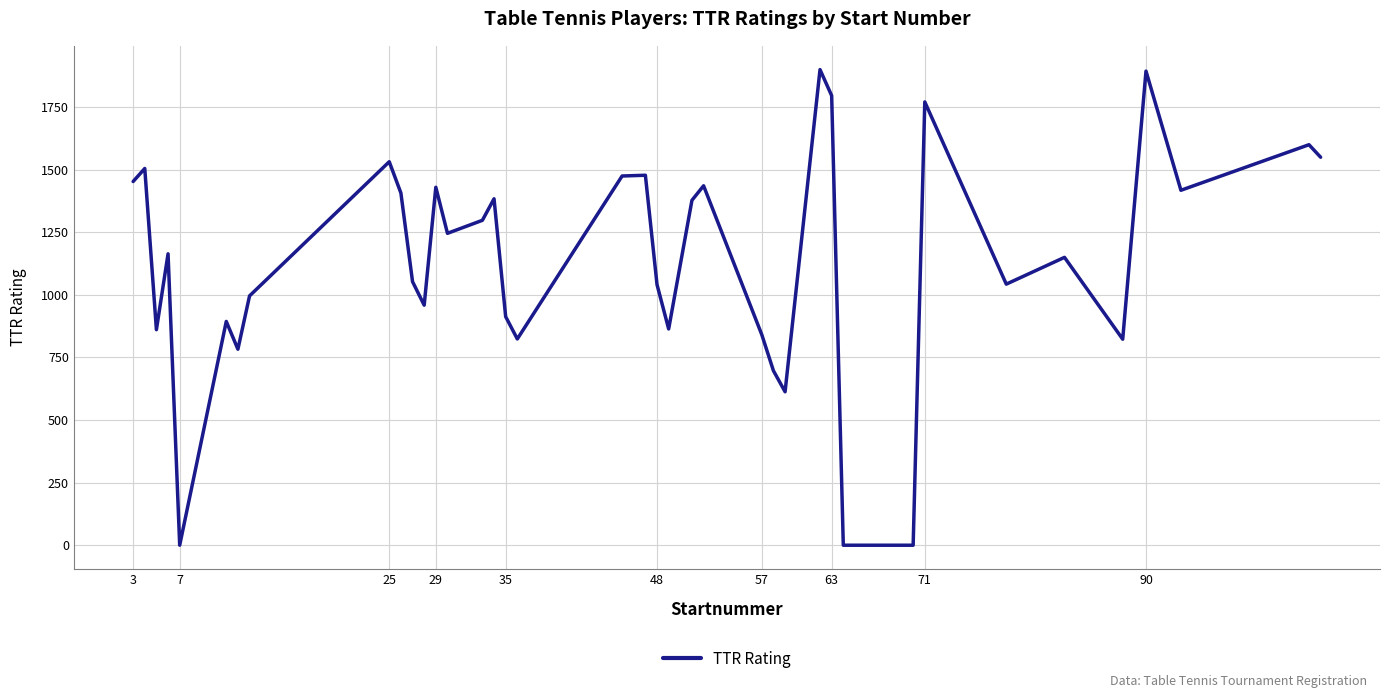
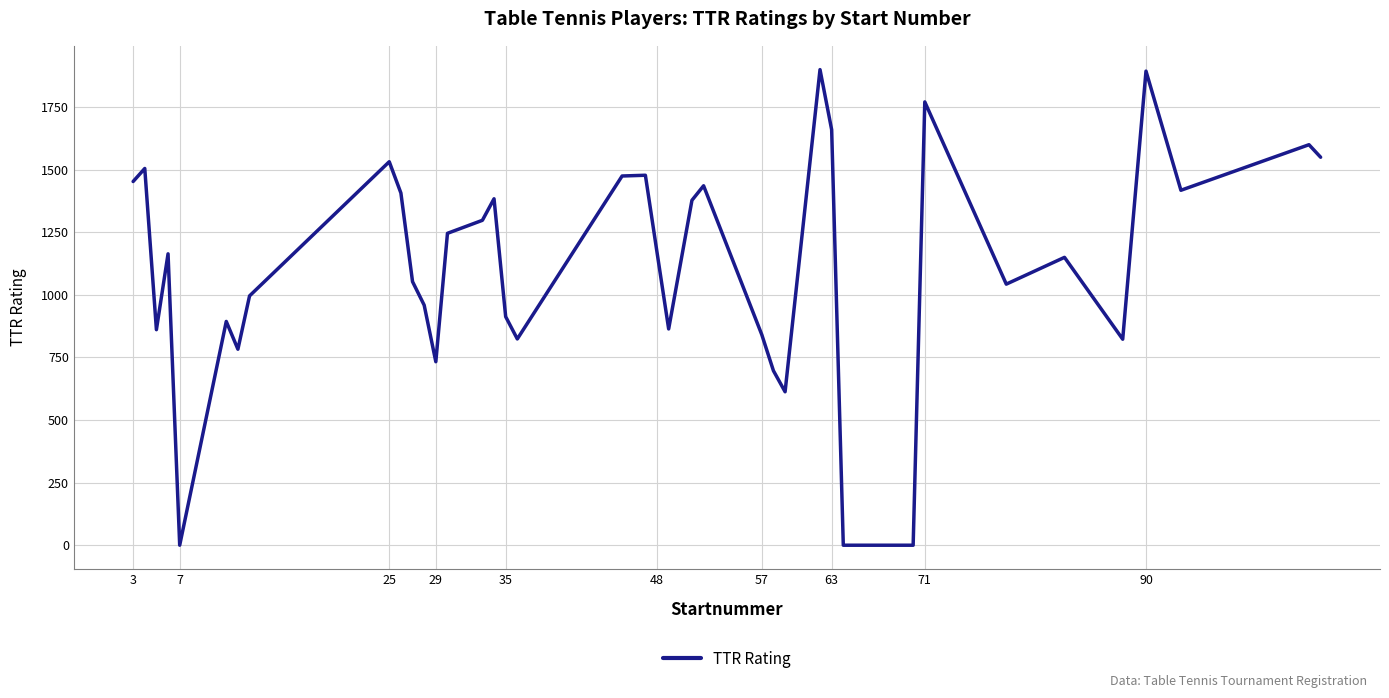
29: 1430 -> 730
48: 1040 -> 1170
63: 1800 -> 1660
